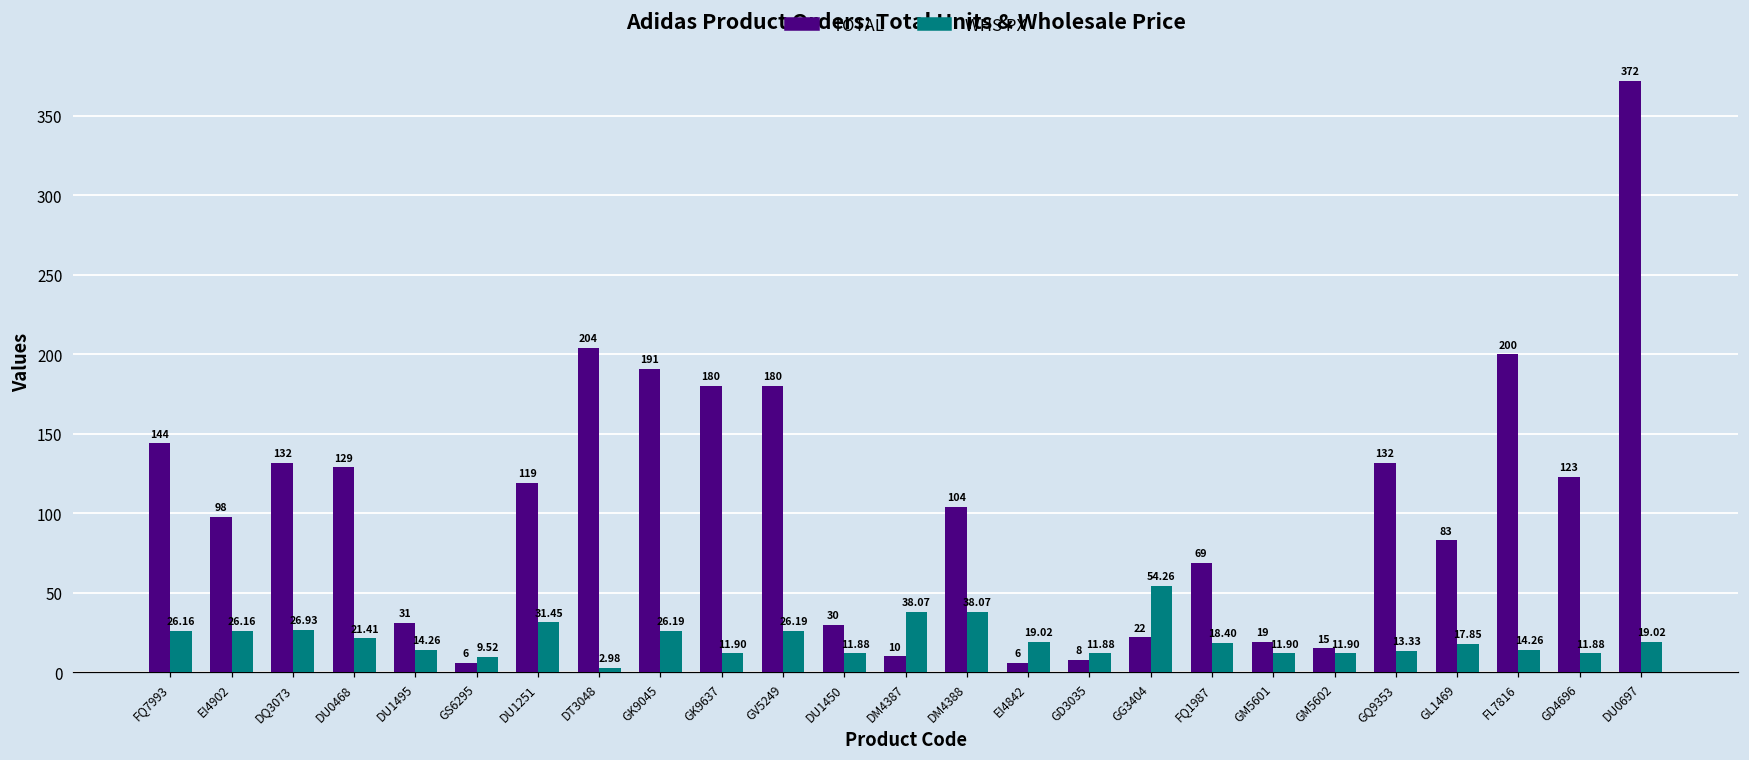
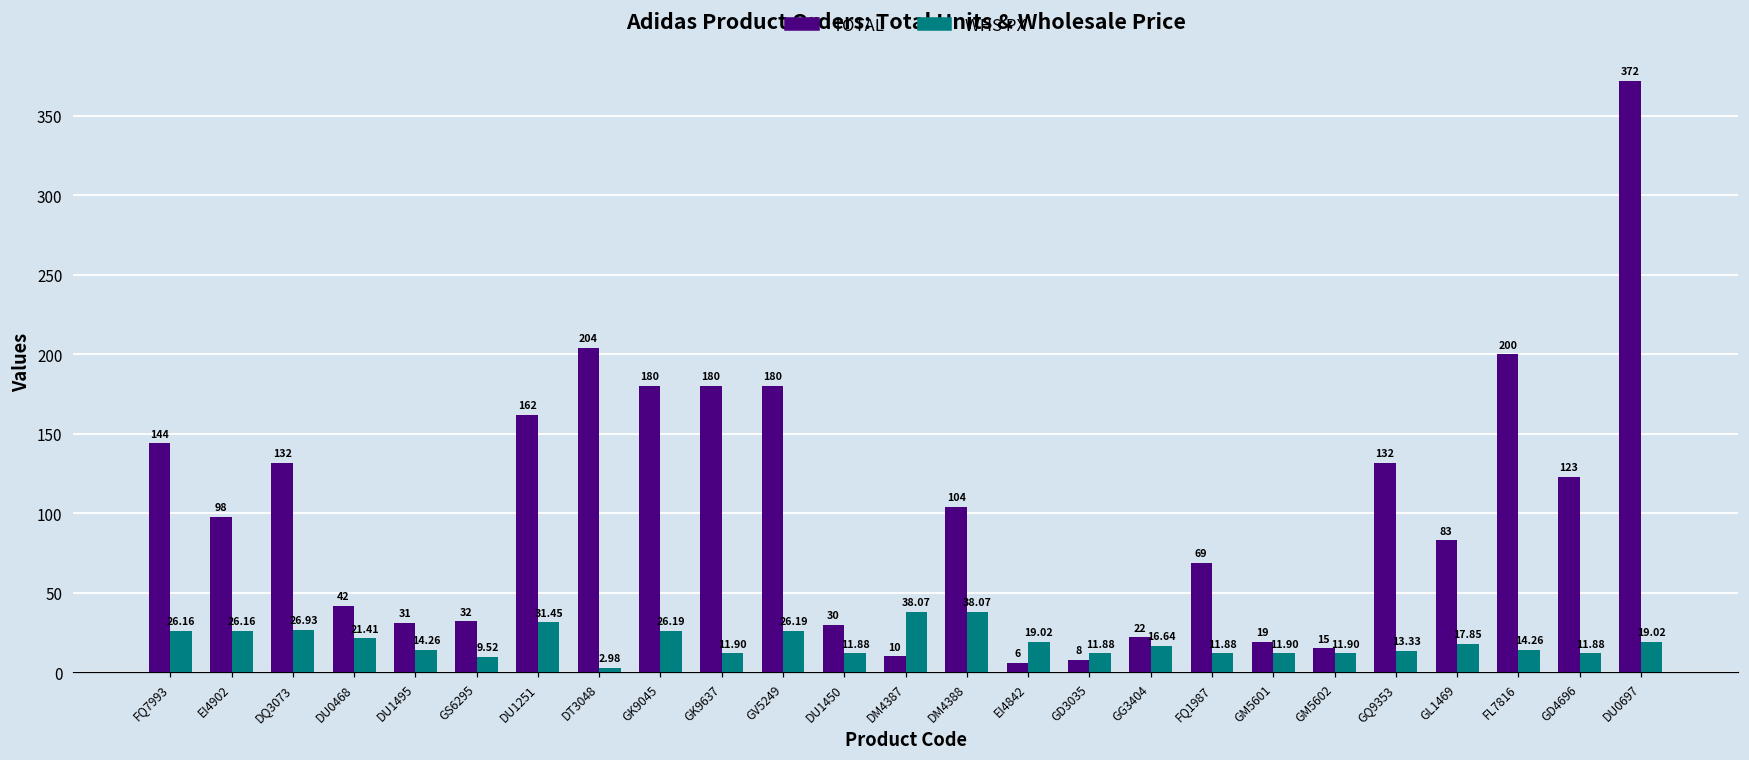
TOTAL, DU0468: 129 -> 42
TOTAL, GS6295: 6 -> 32
TOTAL, DU1251: 119 -> 162
TOTAL, GK9045: 191 -> 180
WHS PX, GG3404: 54.26 -> 16.64
WHS PX, FQ1987: 18.40 -> 11.88
